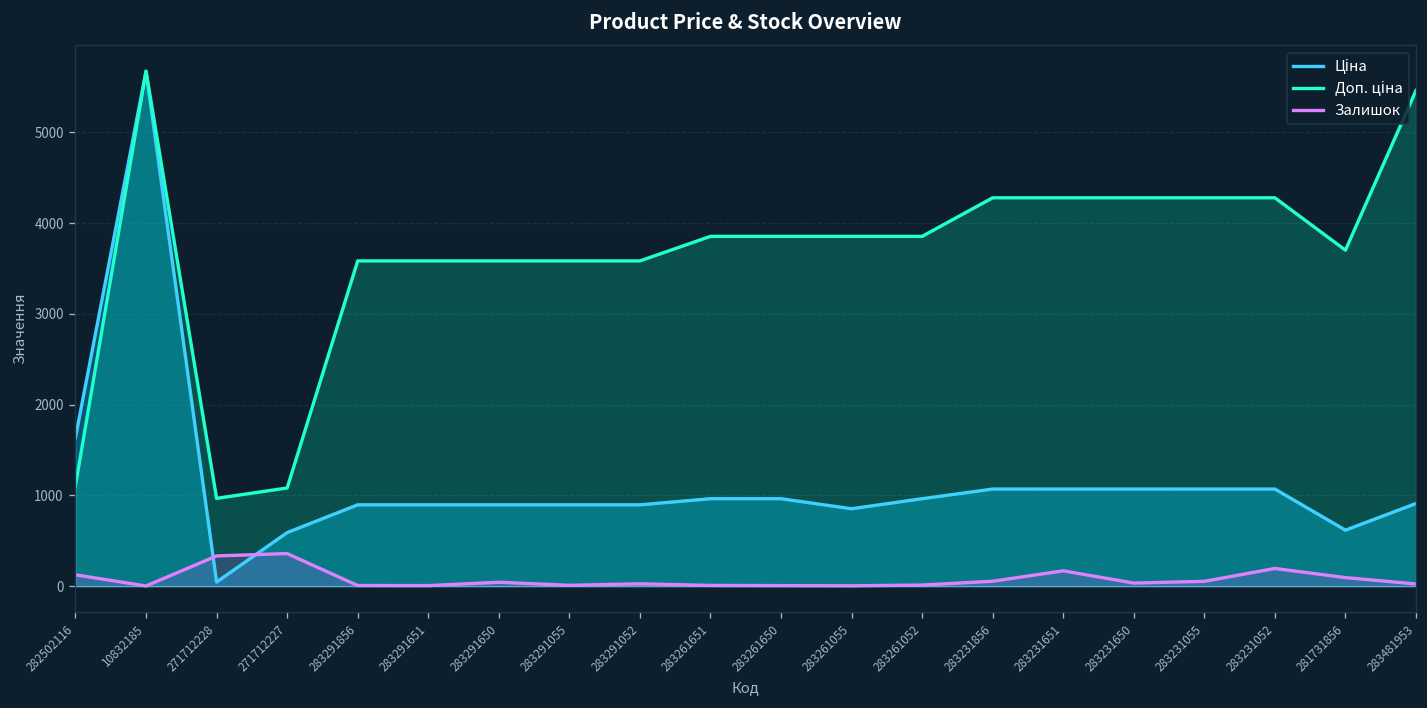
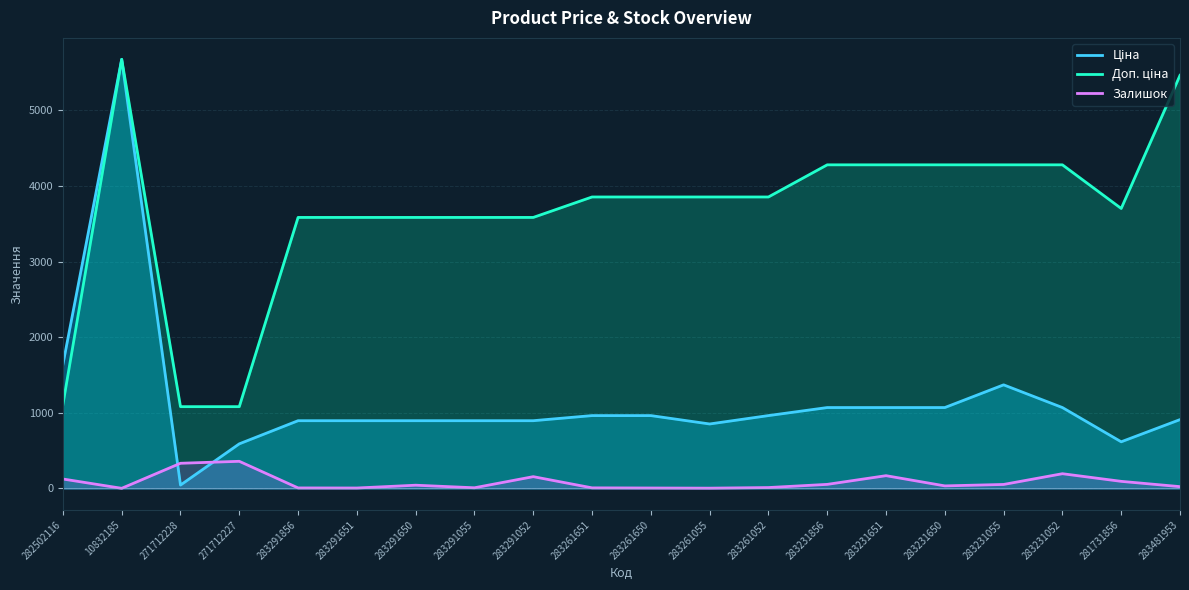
Доп. ціна, 271712228: 1000 -> 1100
Залишок, 283291052: 0 -> 200
Ціна, 283231055: 1100 -> 1400
